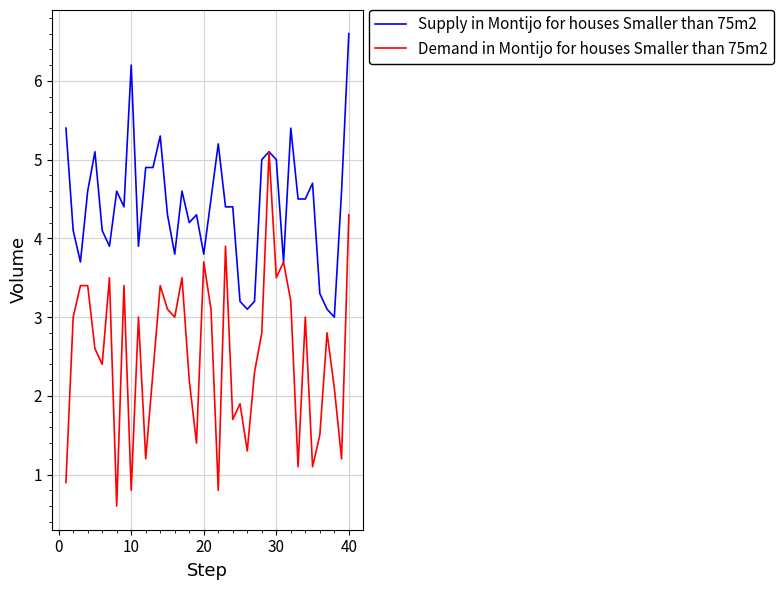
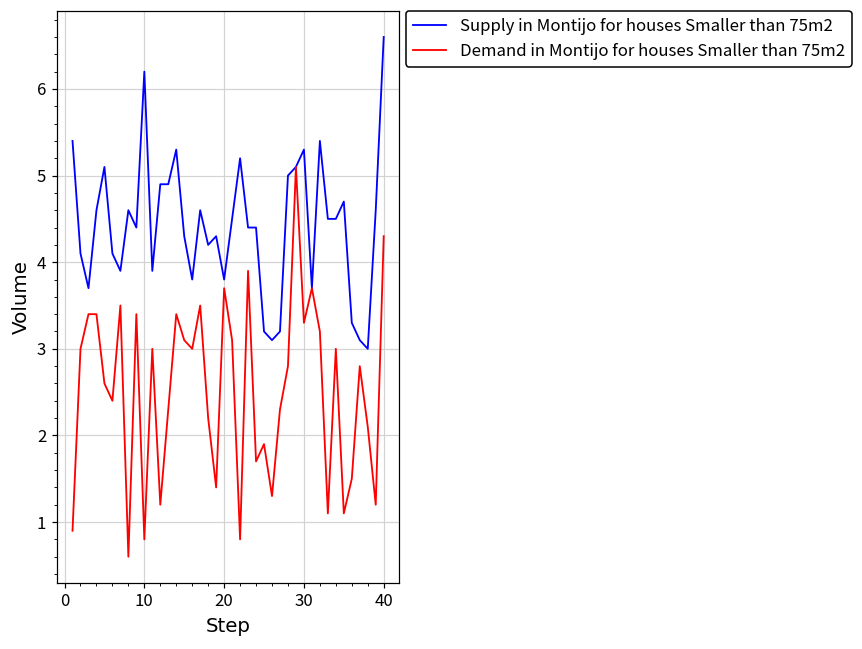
Supply in Montijo for houses Smaller than 75m2, 30: 5.0 -> 5.3
Demand in Montijo for houses Smaller than 75m2, 30: 3.5 -> 3.3
